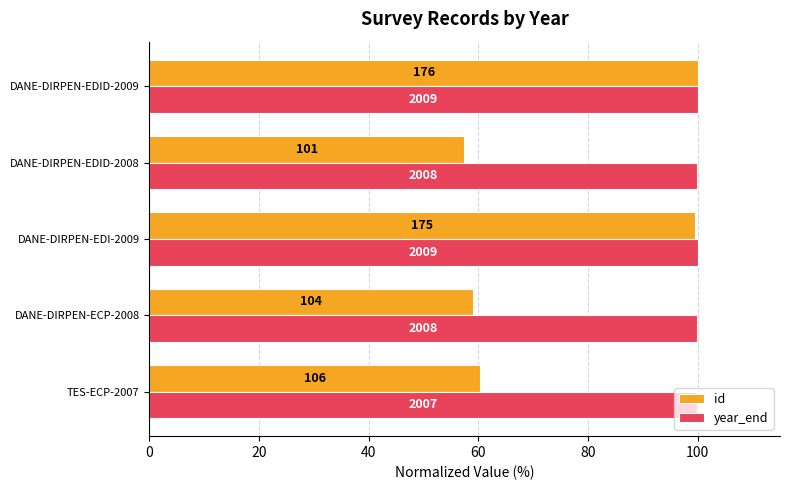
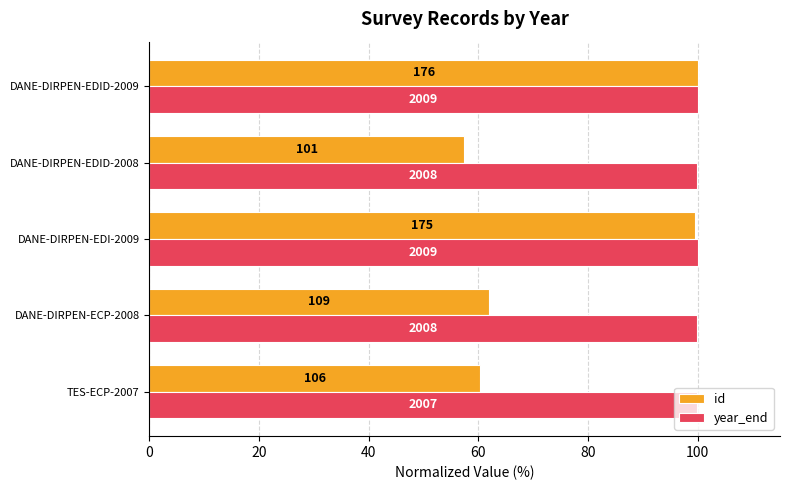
id, DANE-DIRPEN-ECP-2008: 104 -> 109
